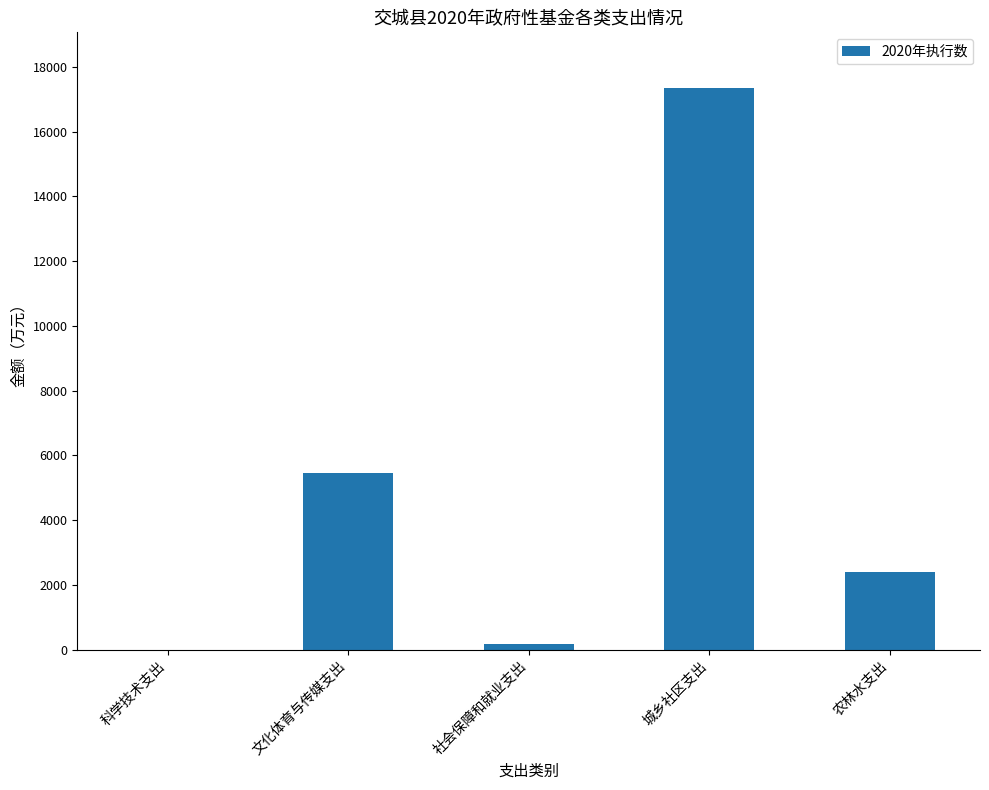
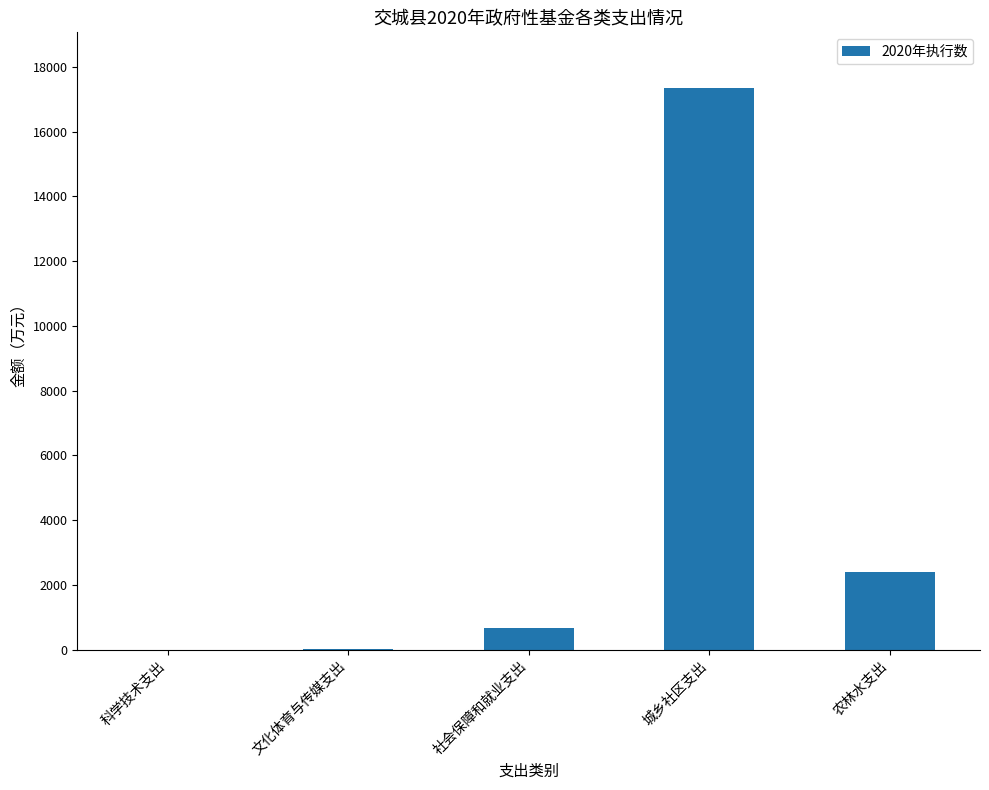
文化体育与传媒支出: 5400 -> 0
社会保障和就业支出: 200 -> 700
